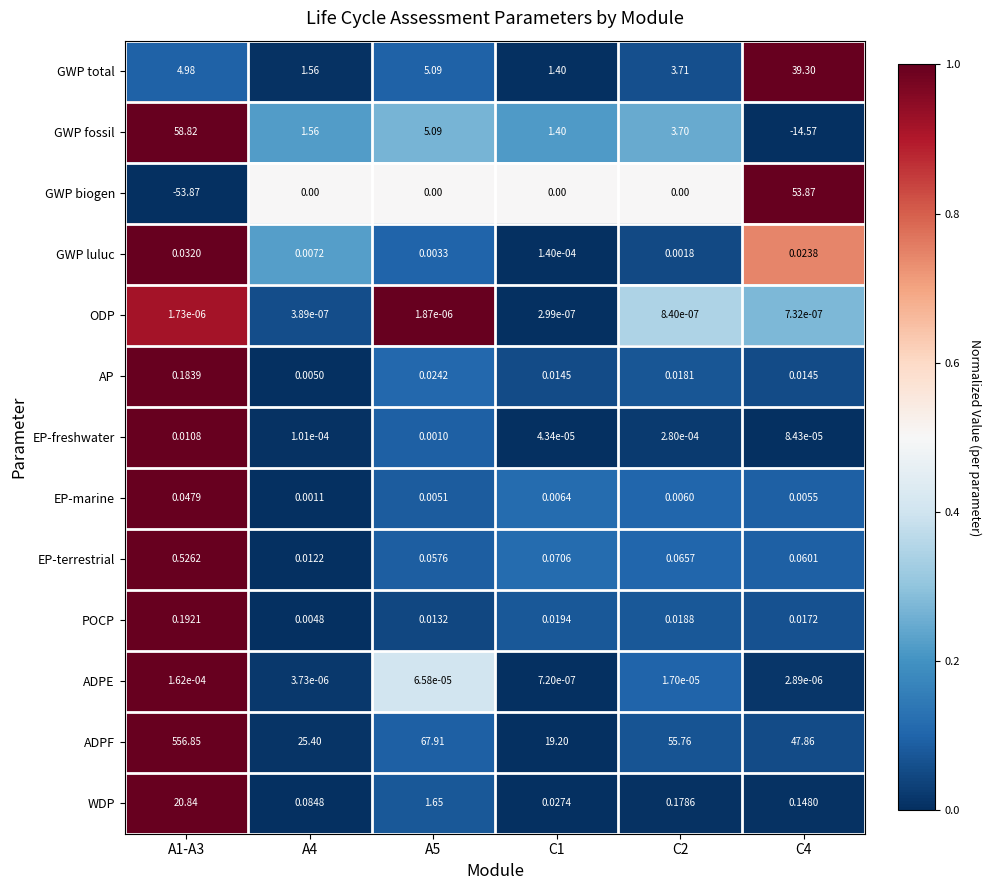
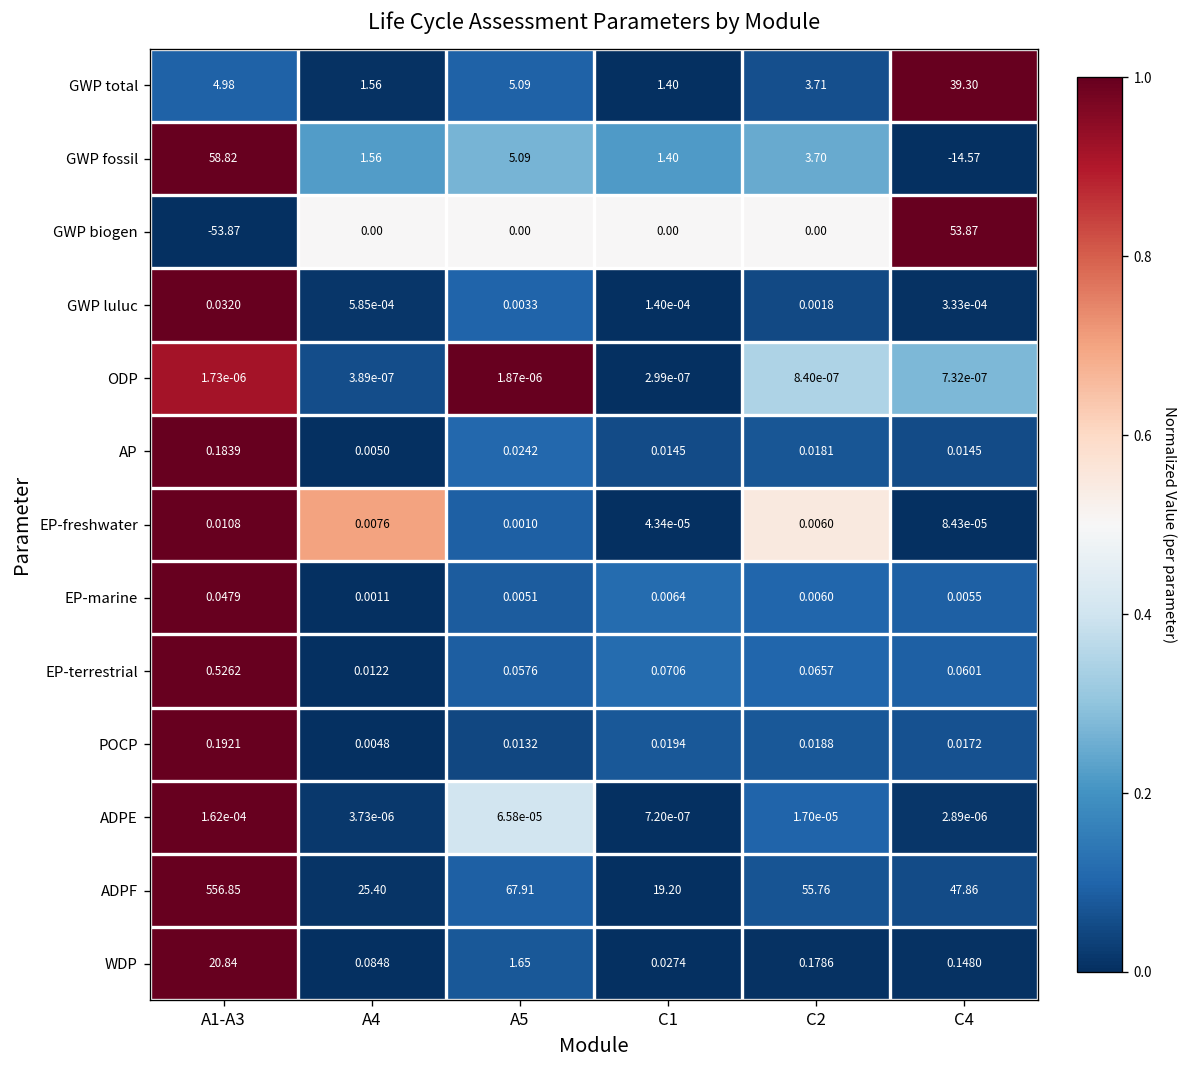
GWP luluc, A4: 0.0072 -> 5.85e-04
GWP luluc, C4: 0.0238 -> 3.33e-04
EP-freshwater, A4: 1.01e-04 -> 0.0076
EP-freshwater, C2: 2.80e-04 -> 0.0060
